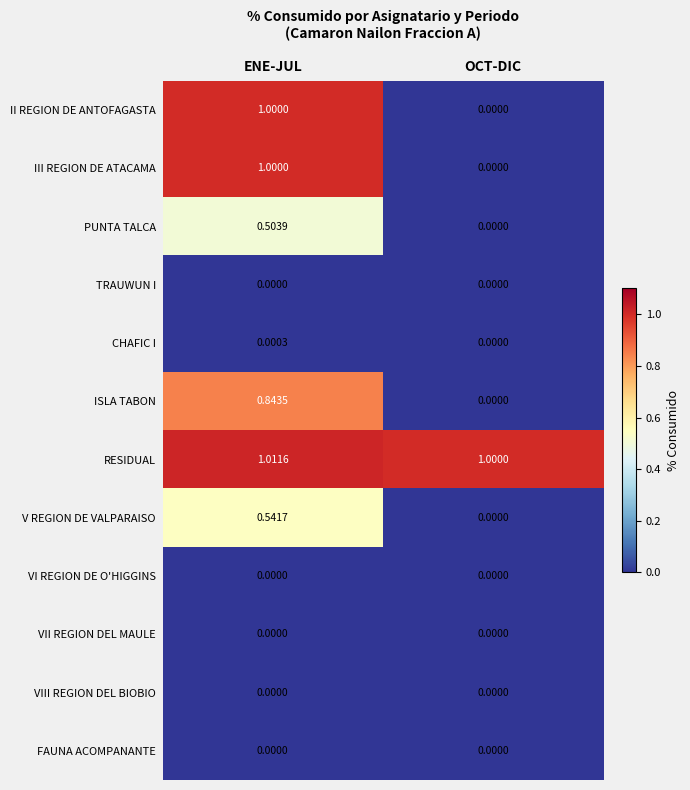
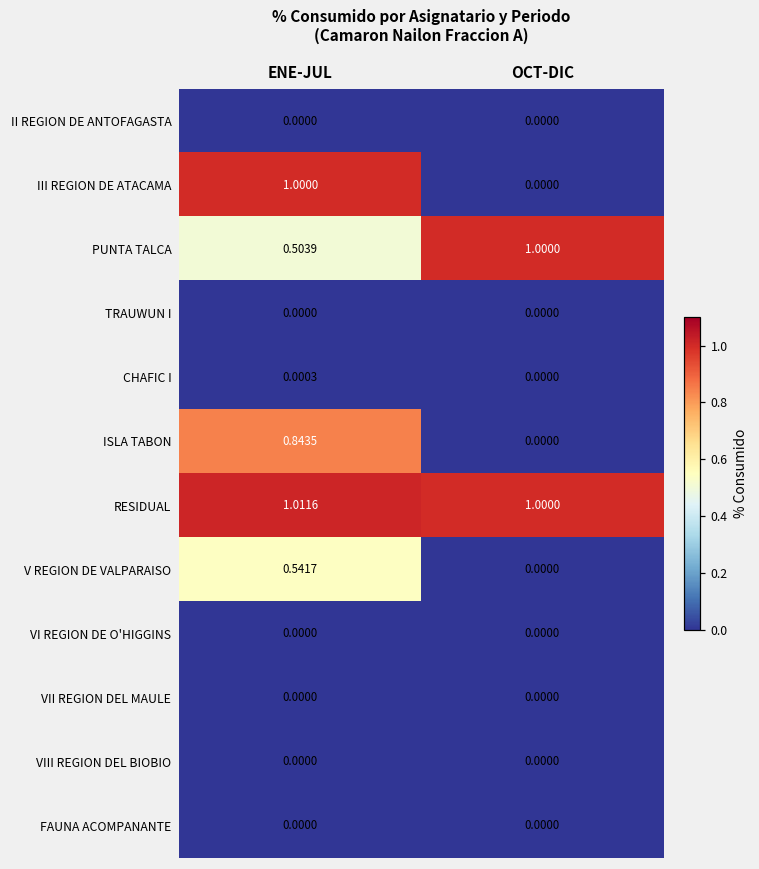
II REGION DE ANTOFAGASTA, ENE-JUL: 1.0000 -> 0.0000
PUNTA TALCA, OCT-DIC: 0.0000 -> 1.0000
